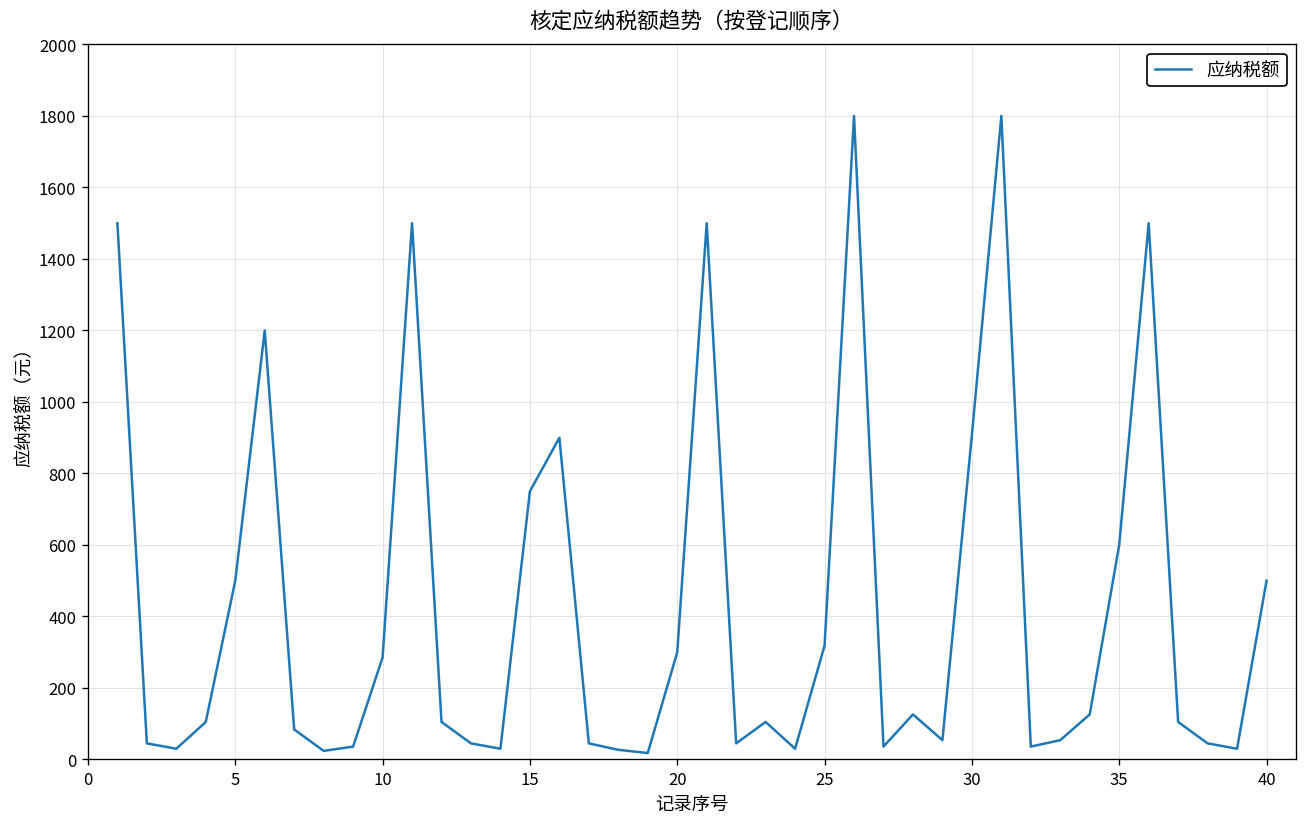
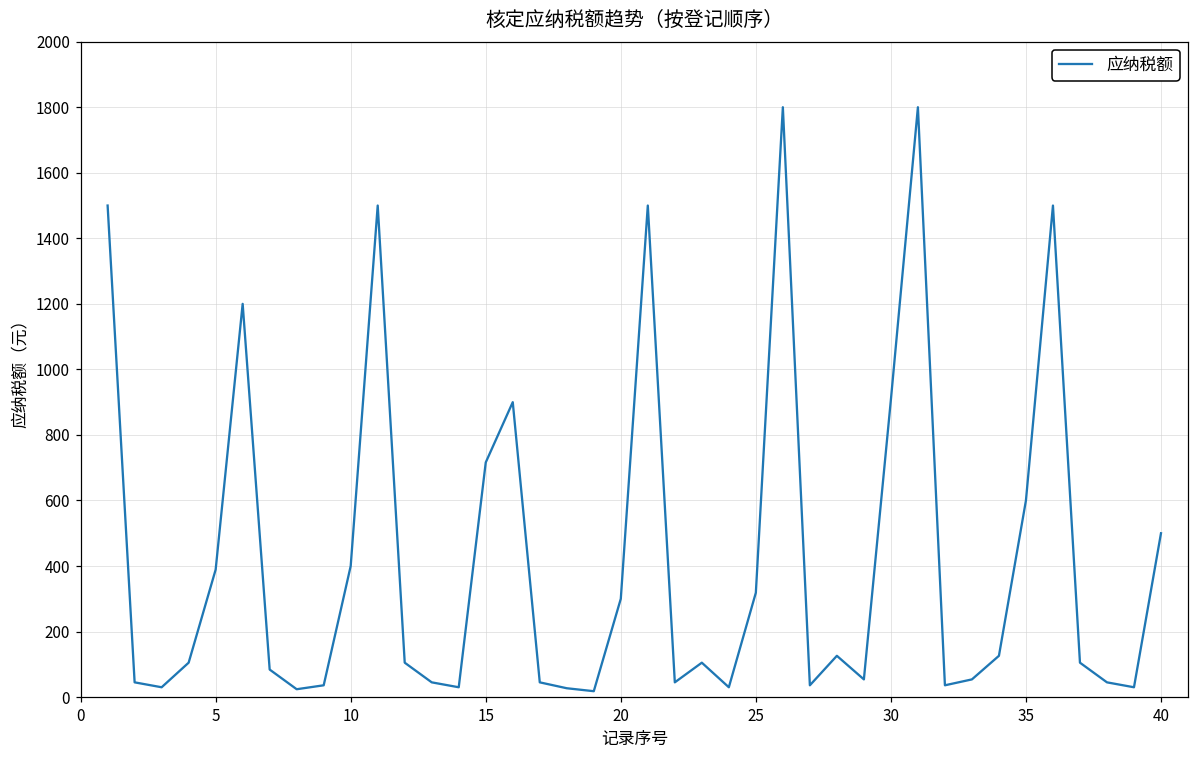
5: 500 -> 390
10: 290 -> 400
15: 750 -> 720
